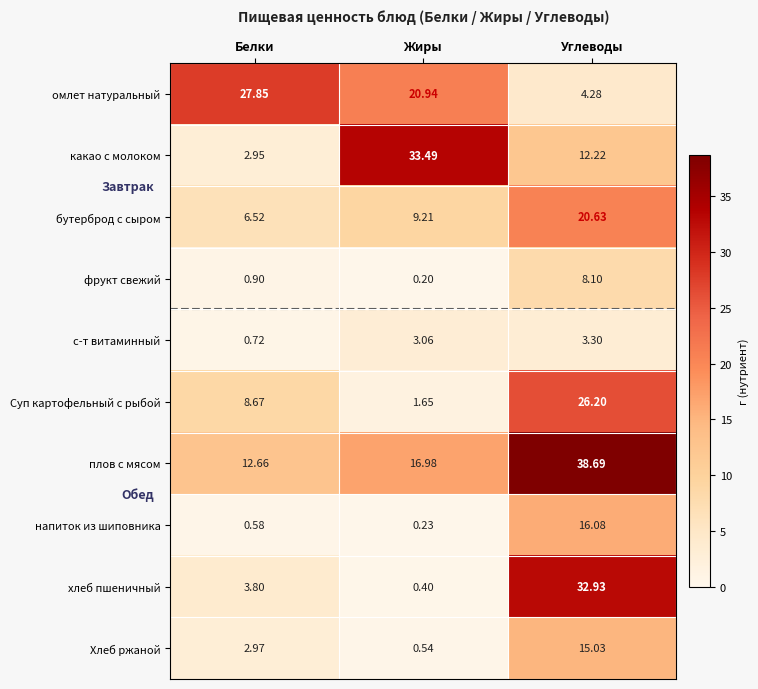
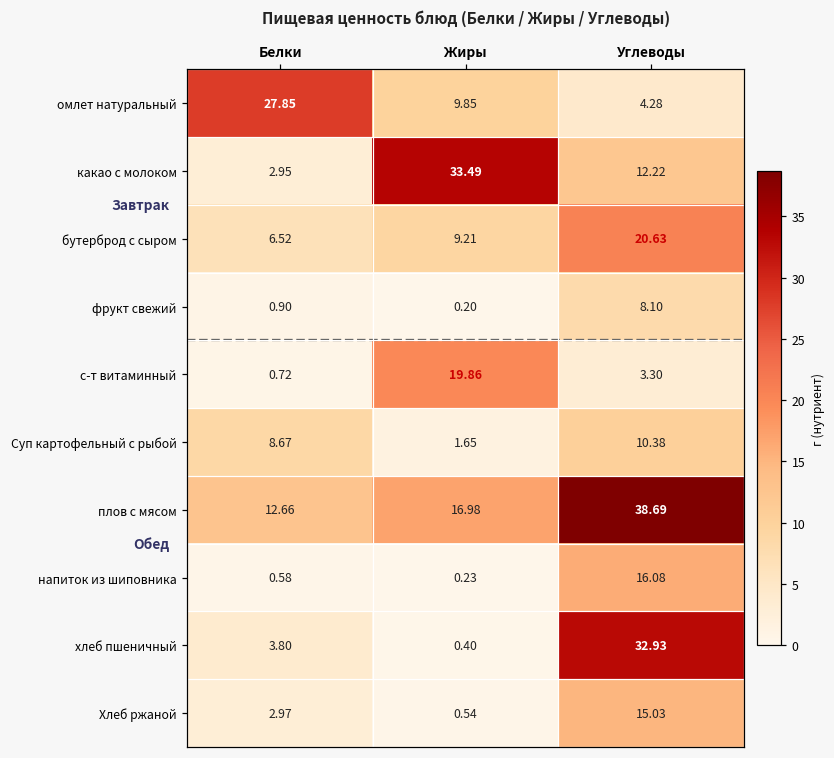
омлет натуральный, Жиры: 20.94 -> 9.85
с-т витаминный, Жиры: 3.06 -> 19.86
Суп картофельный с рыбой, Углеводы: 26.20 -> 10.38
